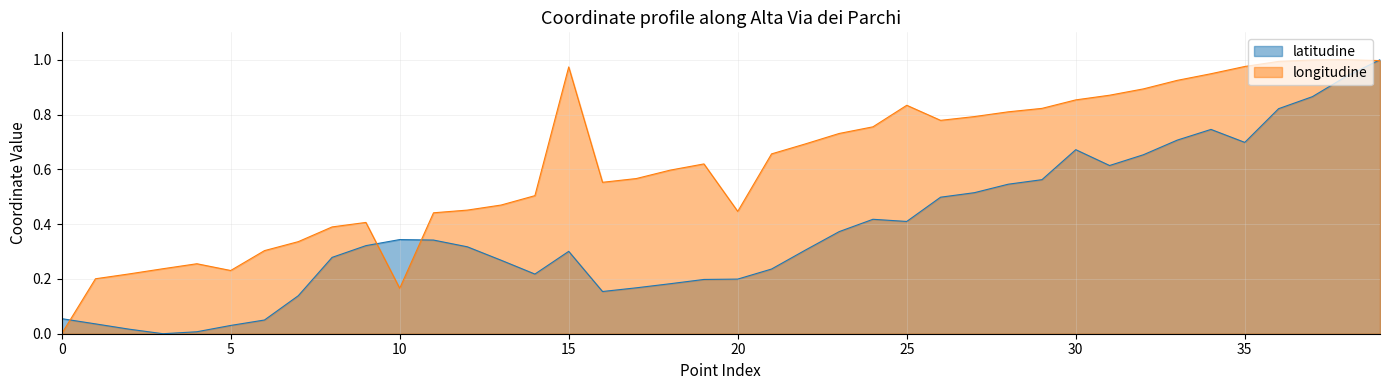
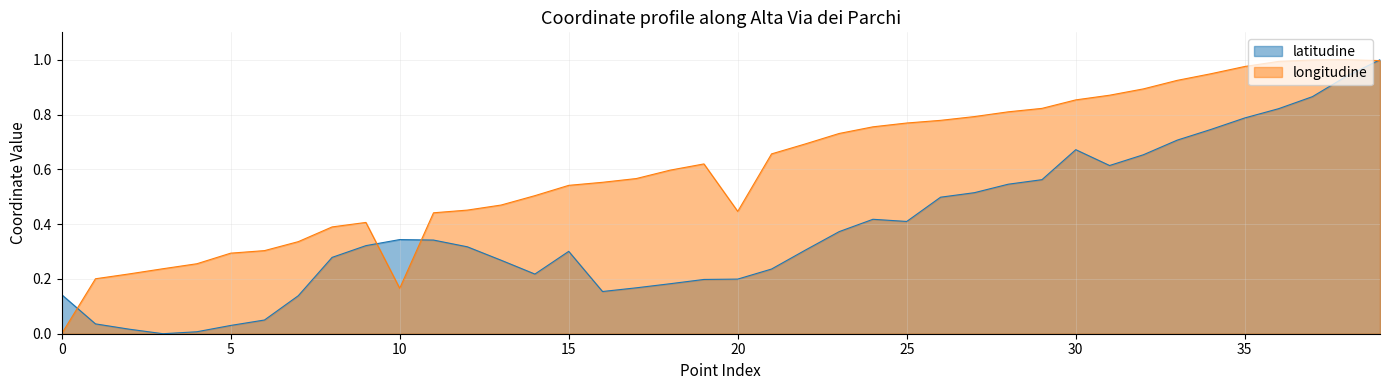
latitudine, 0: 0.06 -> 0.14
longitudine, 5: 0.23 -> 0.29
longitudine, 15: 0.97 -> 0.54
longitudine, 25: 0.83 -> 0.77
latitudine, 35: 0.70 -> 0.79
